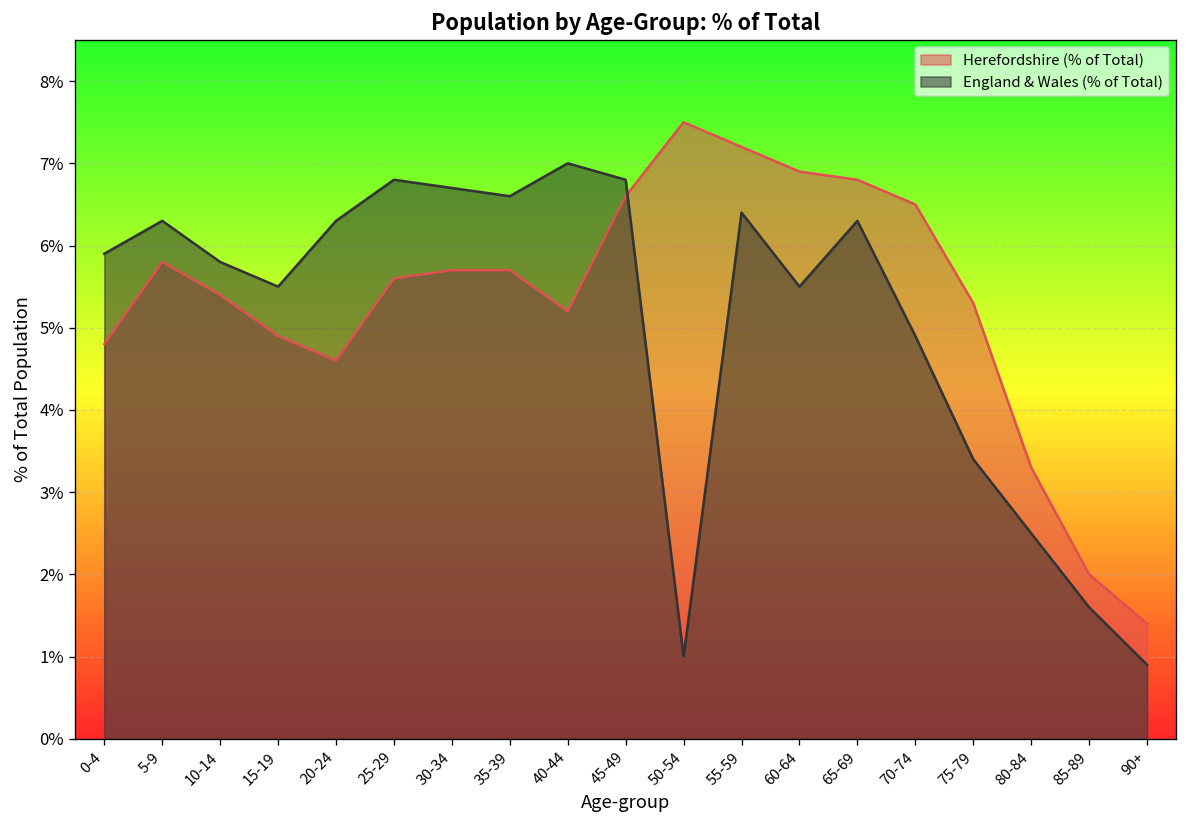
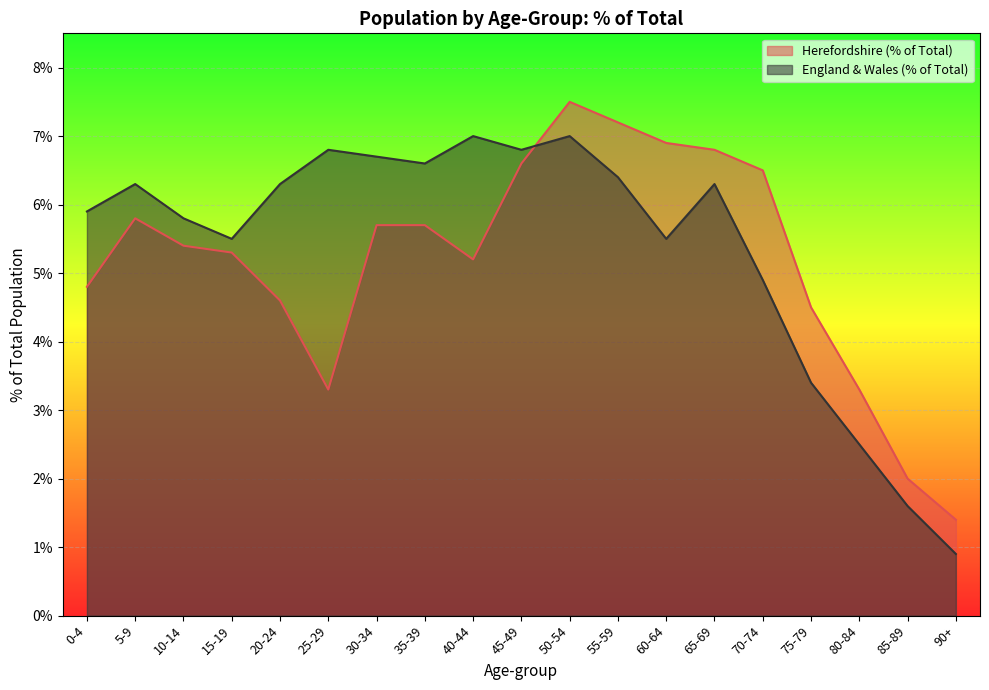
Herefordshire (% of Total), 15-19: 4.9% -> 5.3%
Herefordshire (% of Total), 25-29: 5.6% -> 3.3%
England & Wales (% of Total), 50-54: 1.0% -> 7.0%
Herefordshire (% of Total), 75-79: 5.3% -> 4.5%
